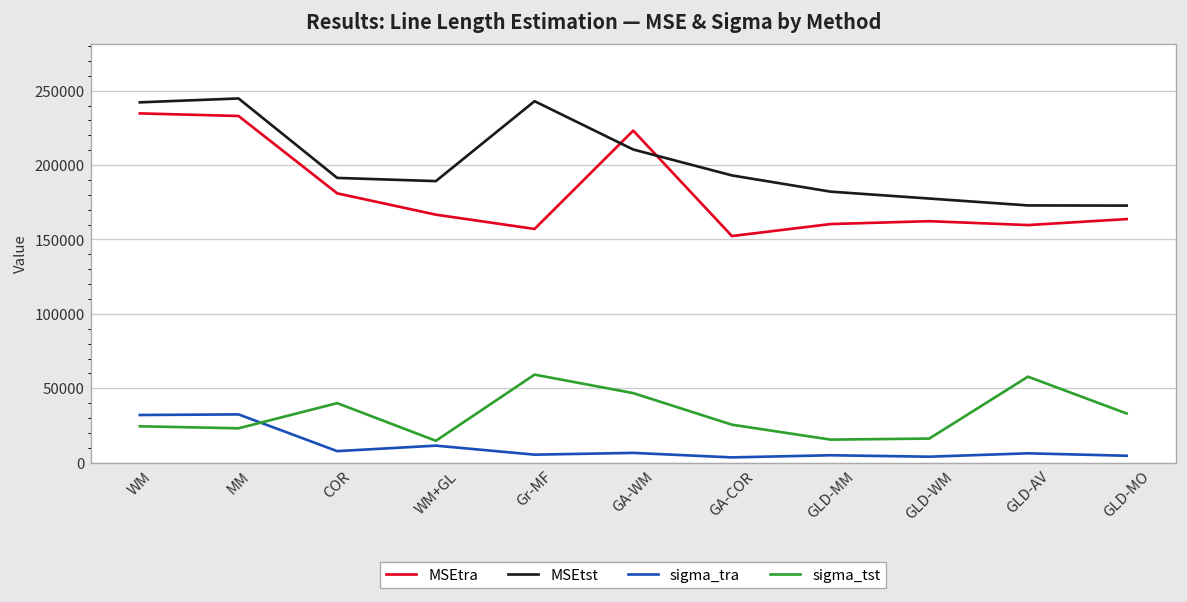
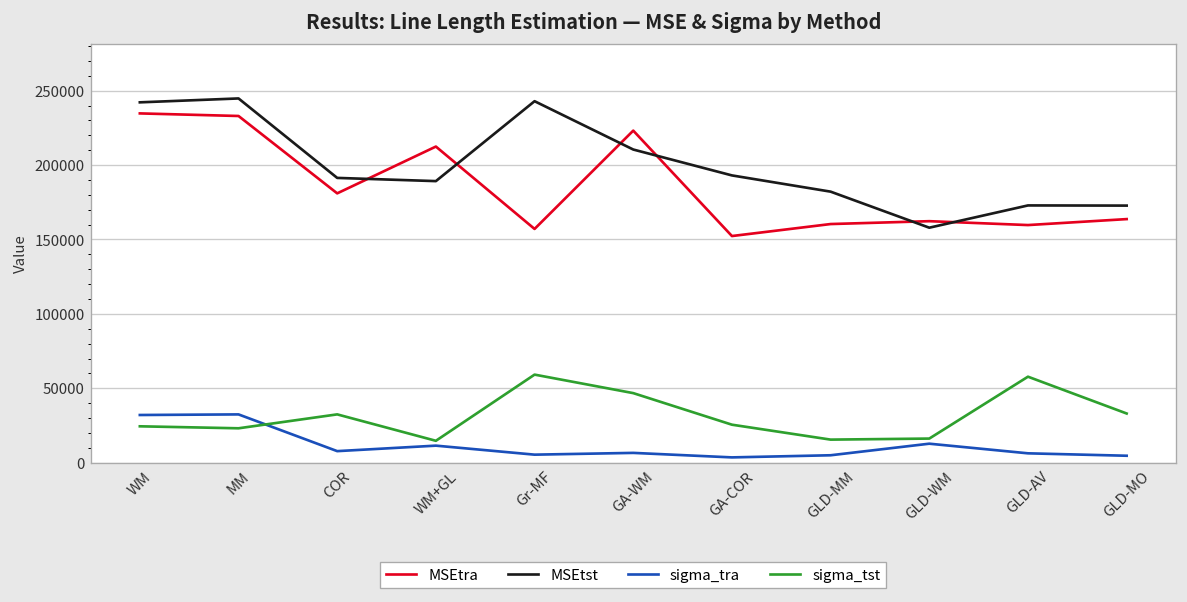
sigma_tst, COR: 40000 -> 32000
MSEtra, WM+GL: 167000 -> 212000
MSEtst, GLD-WM: 178000 -> 158000
sigma_tra, GLD-WM: 4000 -> 13000
